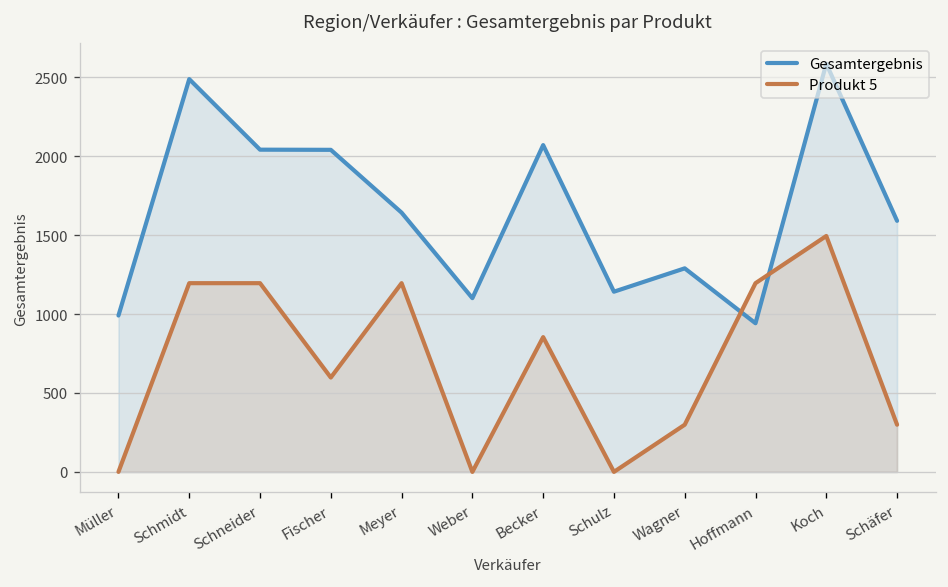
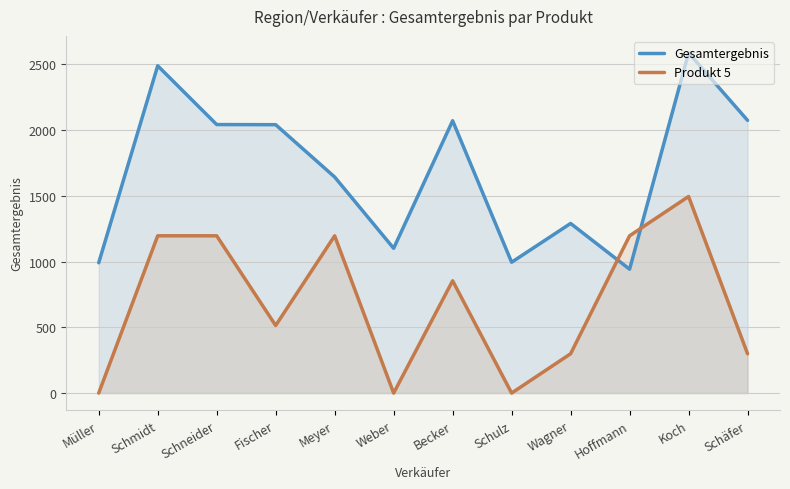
Produkt 5, Fischer: 600 -> 510
Gesamtergebnis, Schulz: 1140 -> 1000
Gesamtergebnis, Schäfer: 1590 -> 2070
